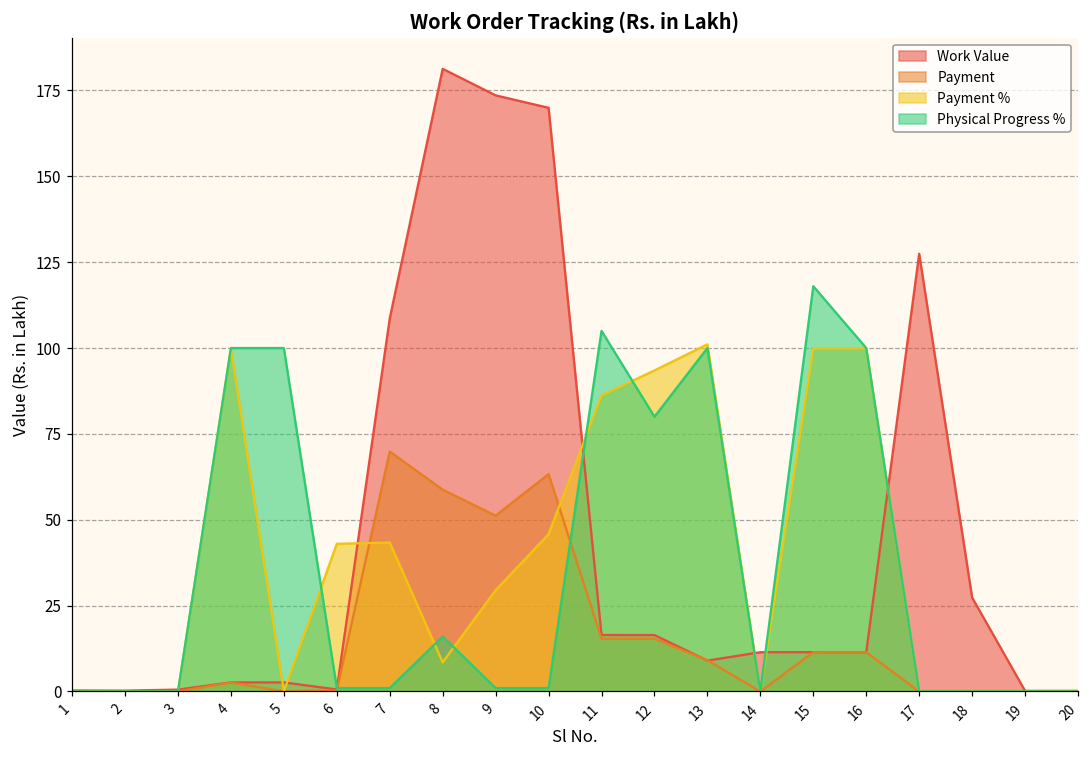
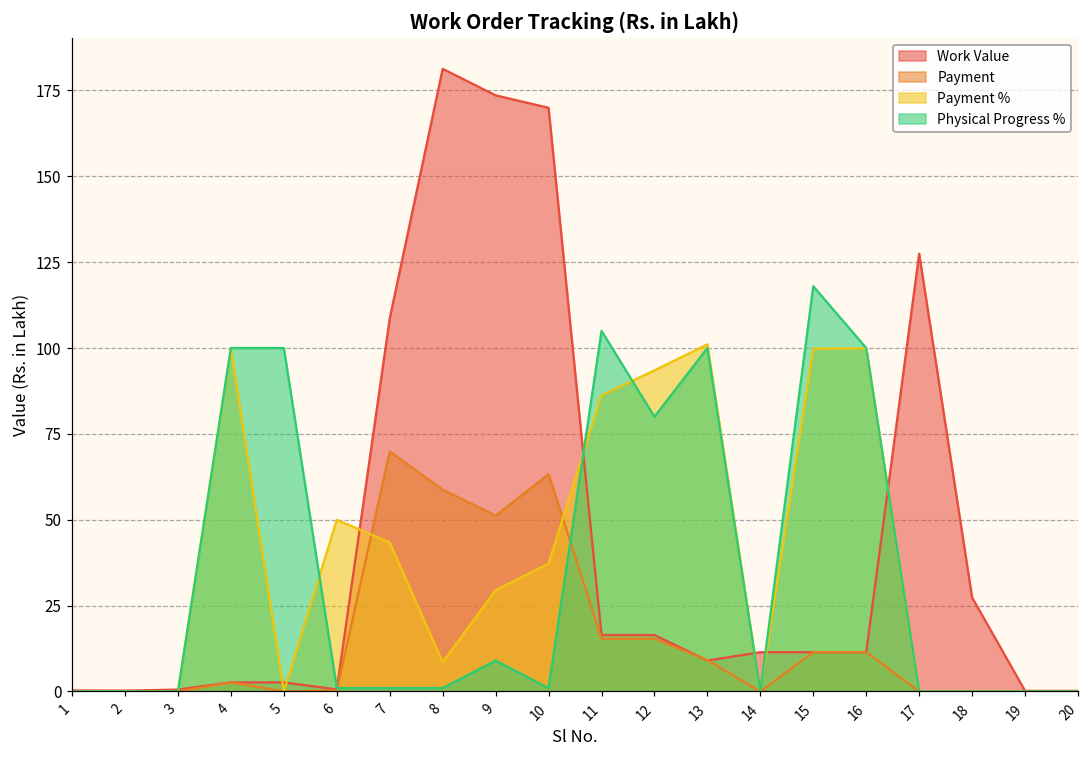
Payment %, 6: 43 -> 50
Physical Progress %, 8: 16 -> 1
Physical Progress %, 9: 1 -> 9
Payment %, 10: 46 -> 37
